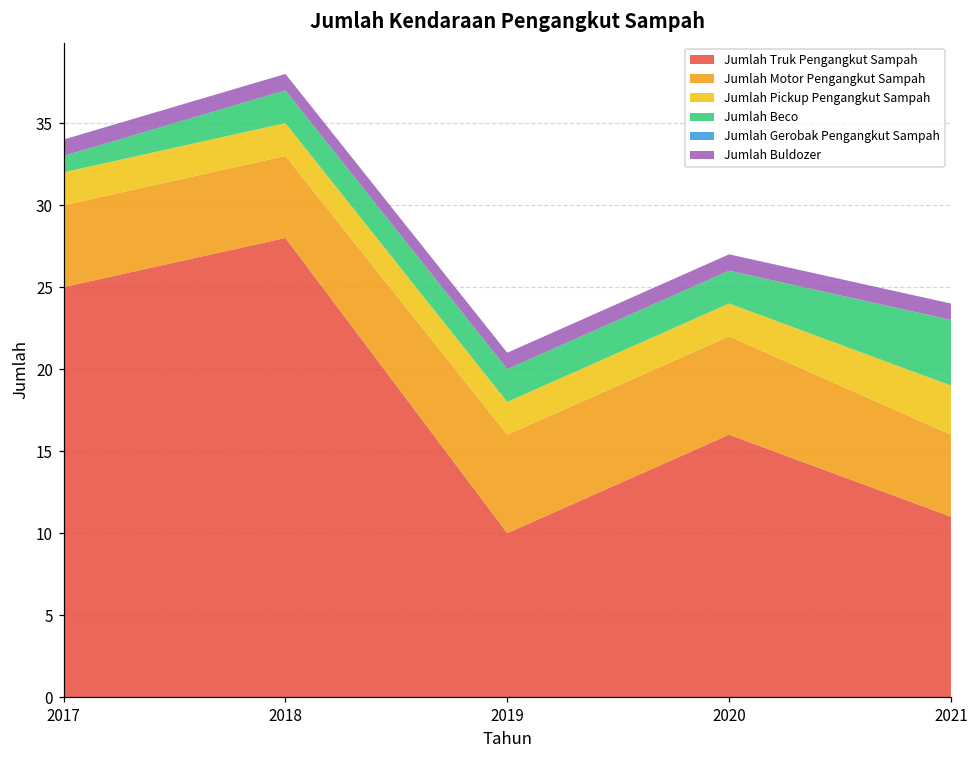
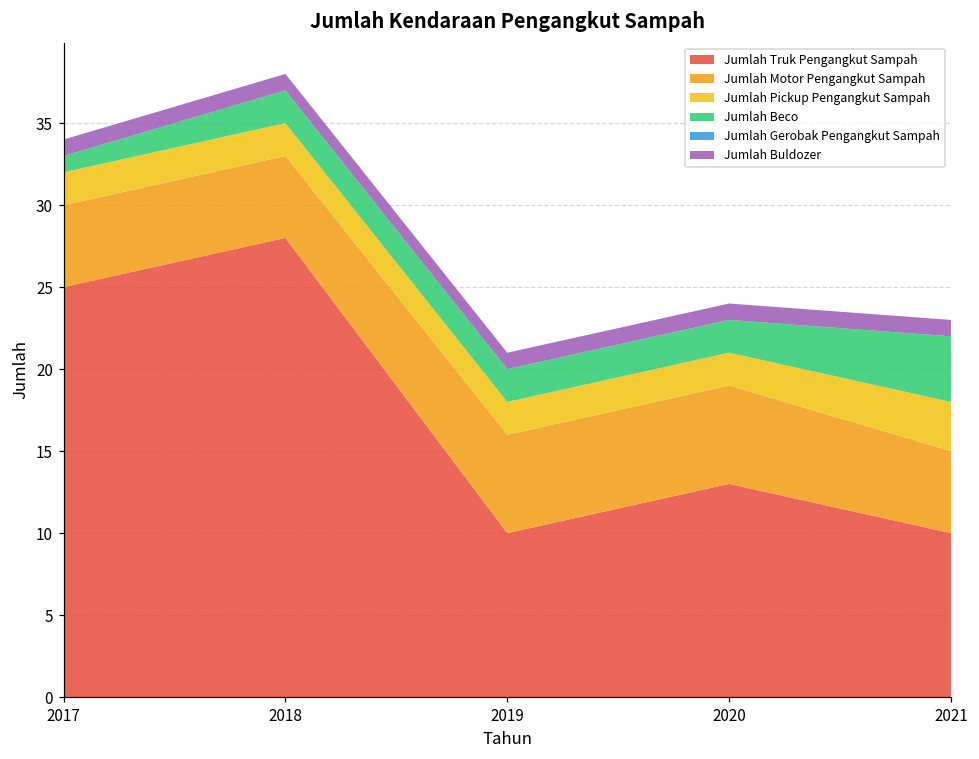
Jumlah Truk Pengangkut Sampah, 2020: 16 -> 13
Jumlah Truk Pengangkut Sampah, 2021: 11 -> 10
